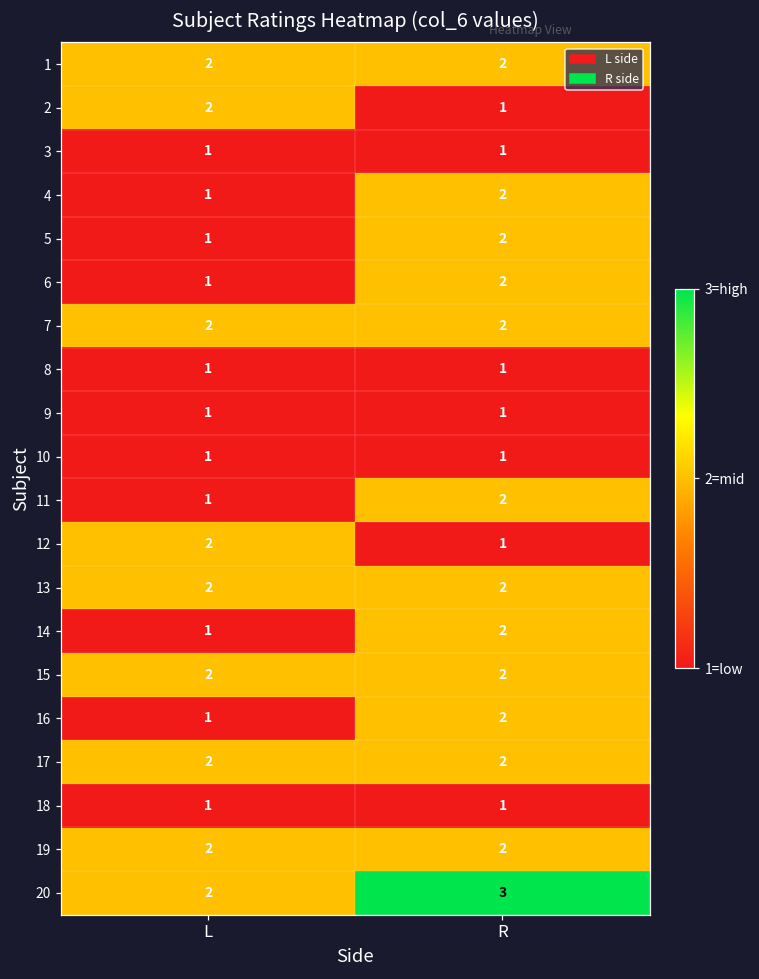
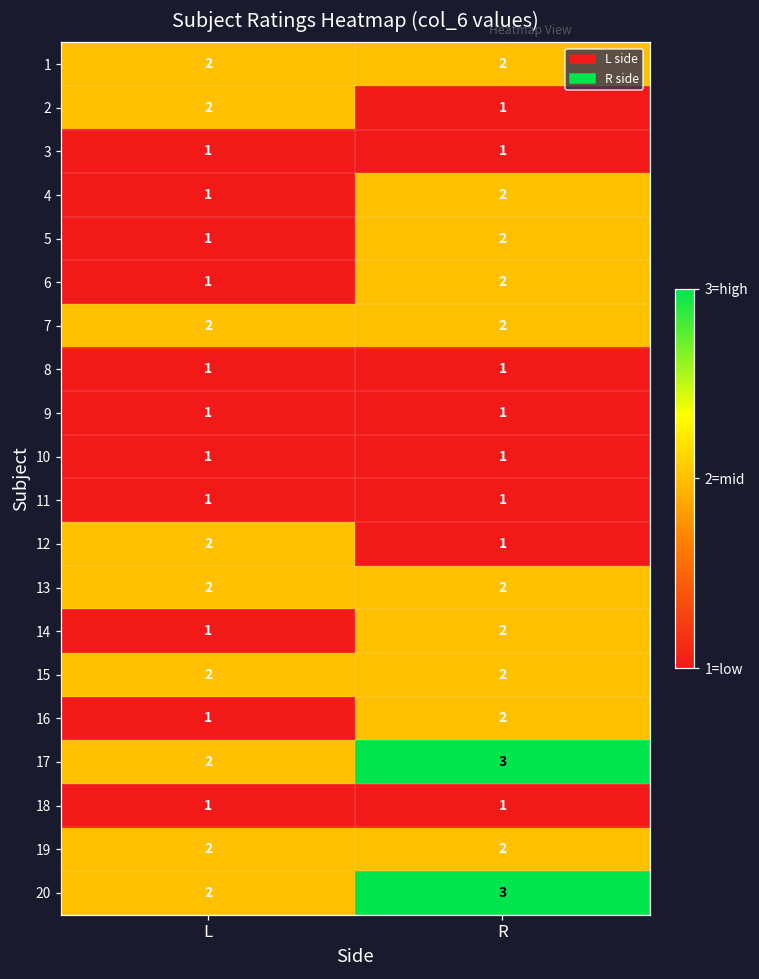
11, R: 2 -> 1
17, R: 2 -> 3
